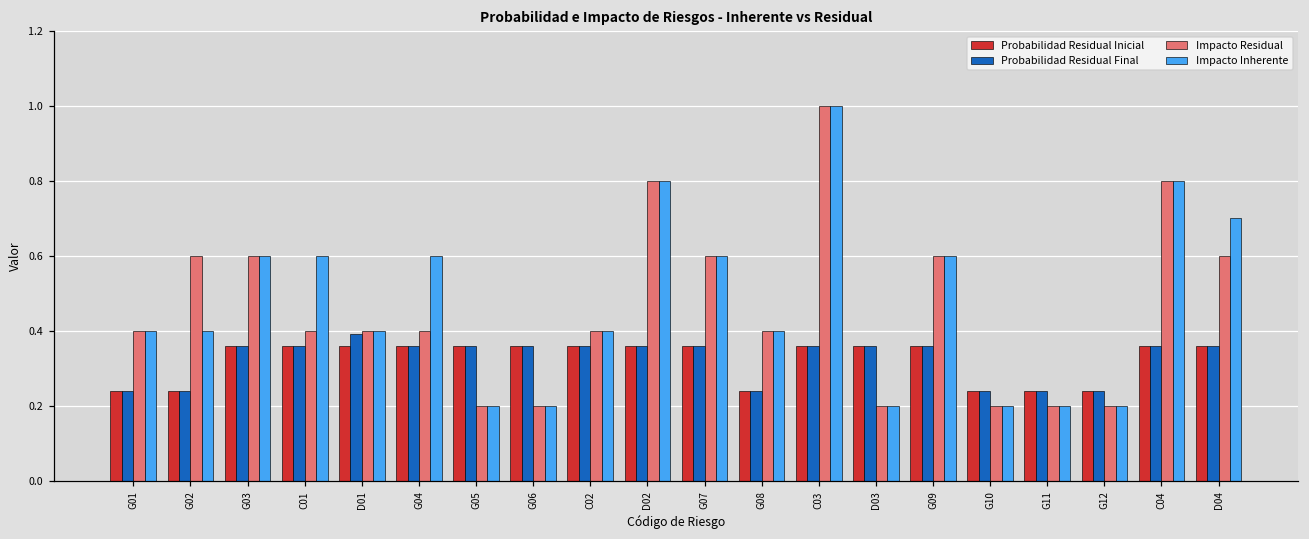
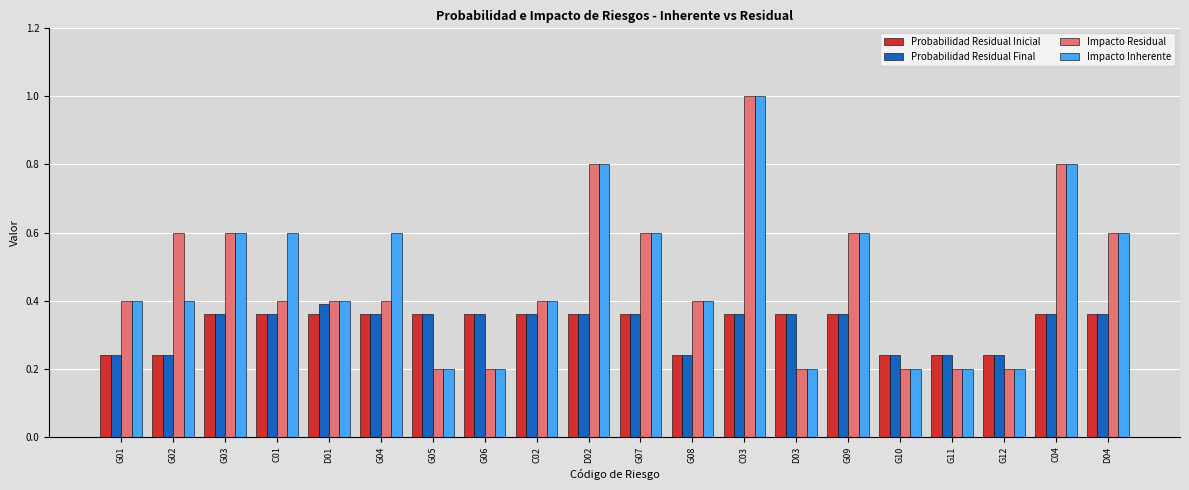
Impacto Inherente, D04: 0.7 -> 0.6
